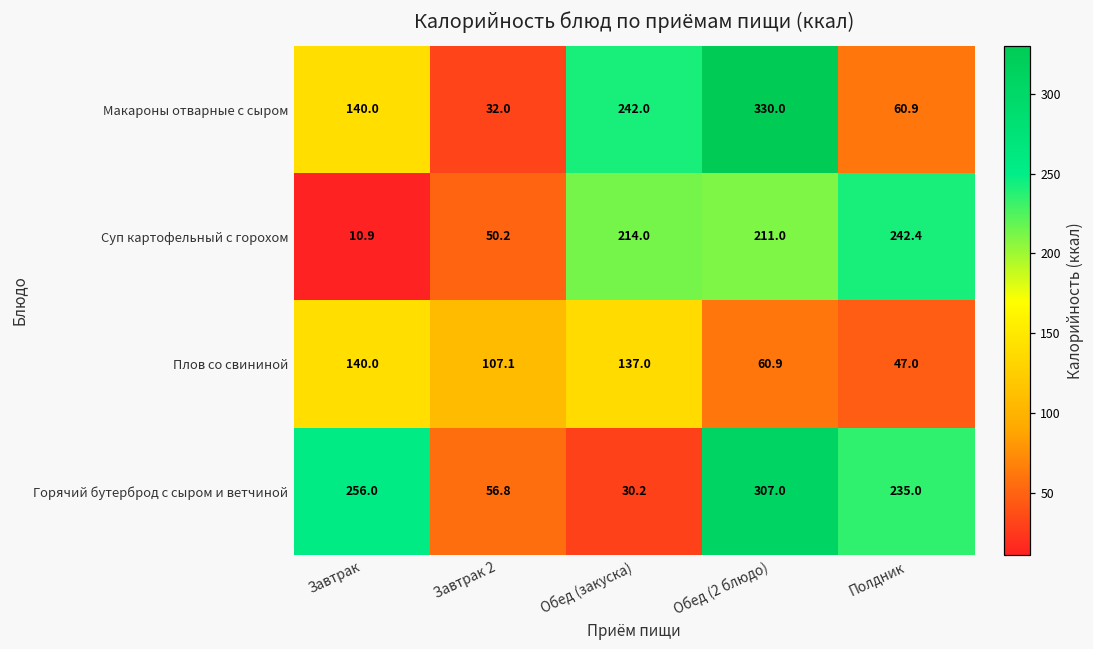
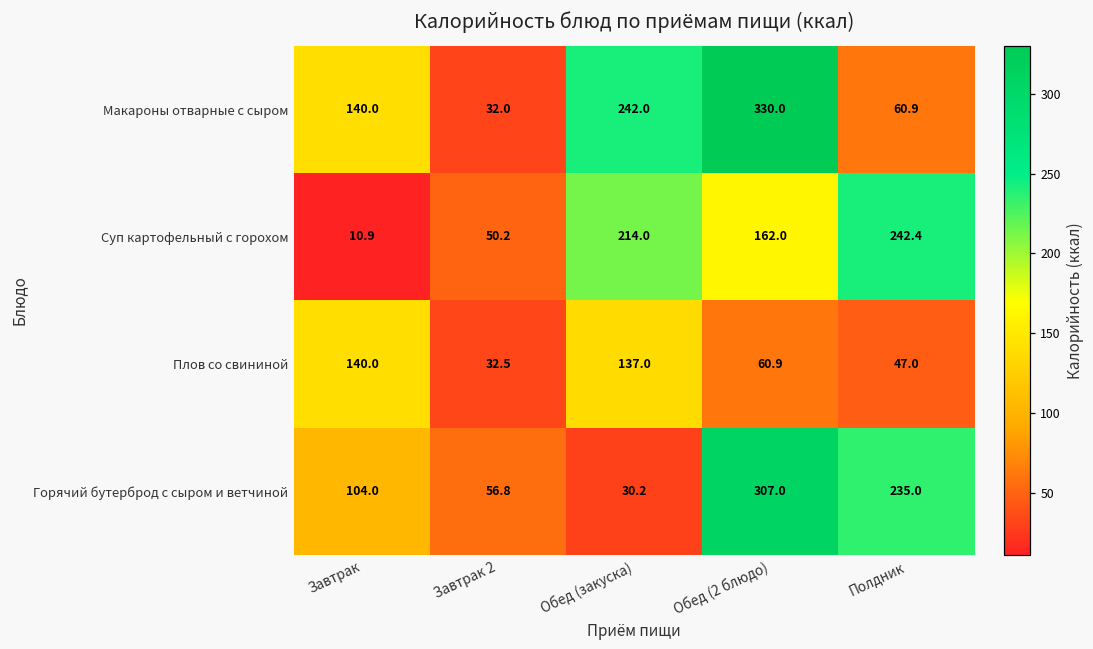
Суп картофельный с горохом, Обед (2 блюдо): 211.0 -> 162.0
Плов со свининой, Завтрак 2: 107.1 -> 32.5
Горячий бутерброд с сыром и ветчиной, Завтрак: 256.0 -> 104.0
